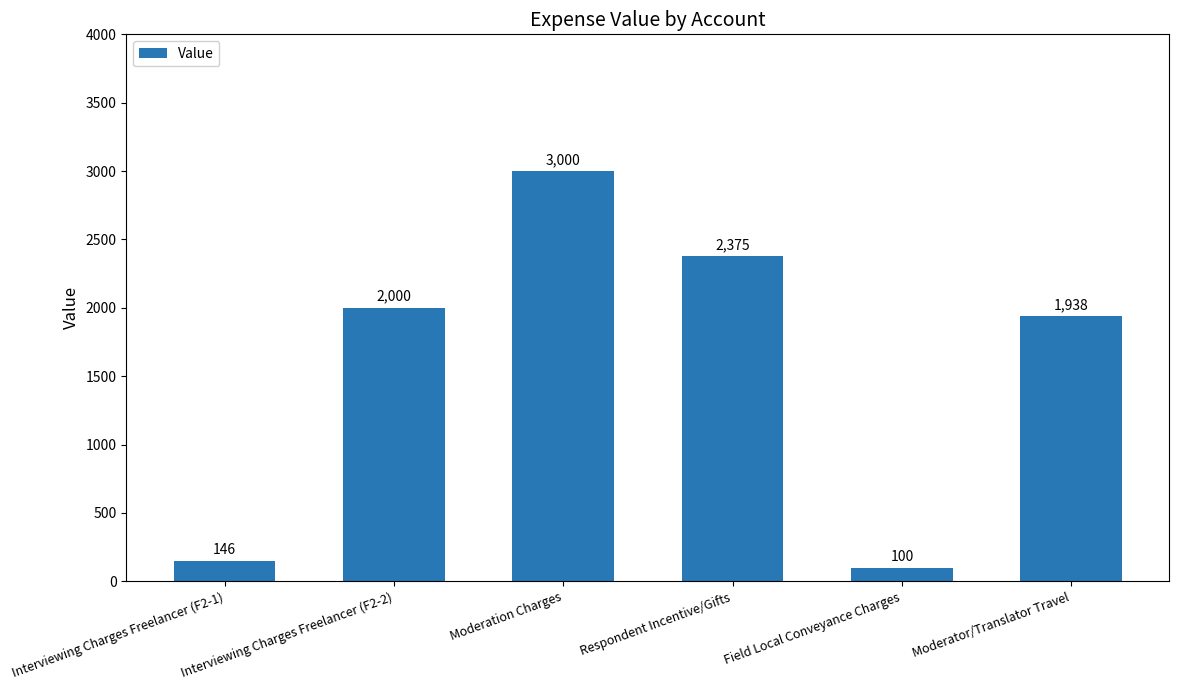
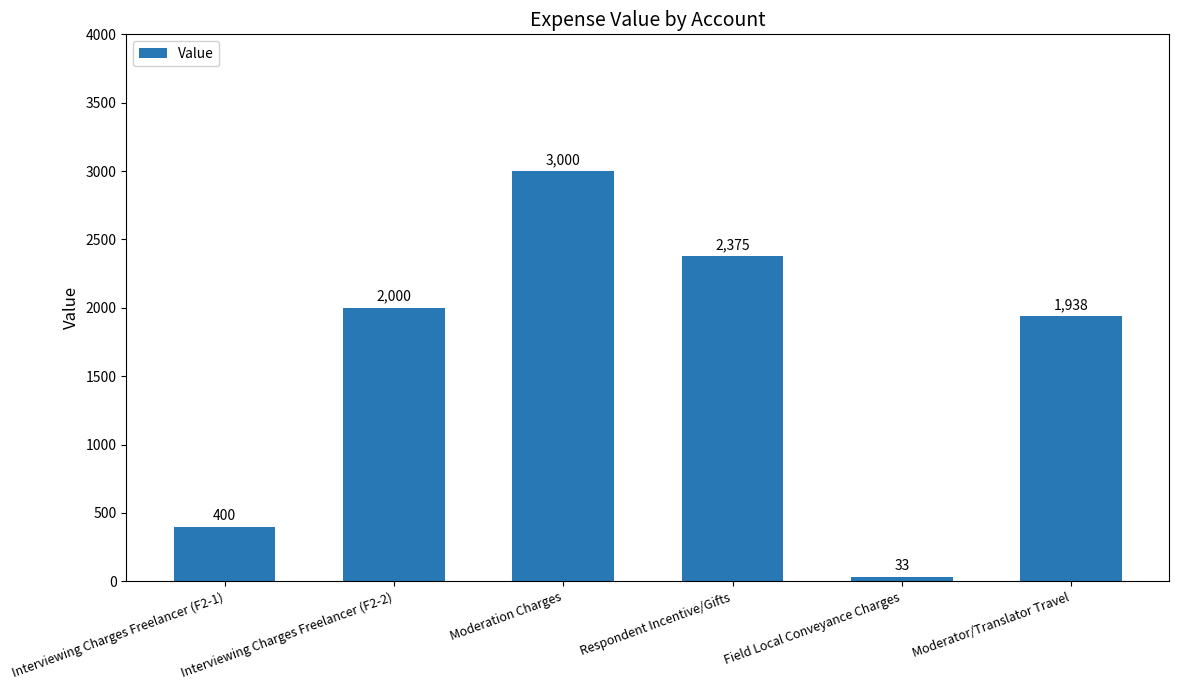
Interviewing Charges Freelancer (F2-1): 146 -> 400
Field Local Conveyance Charges: 100 -> 33
